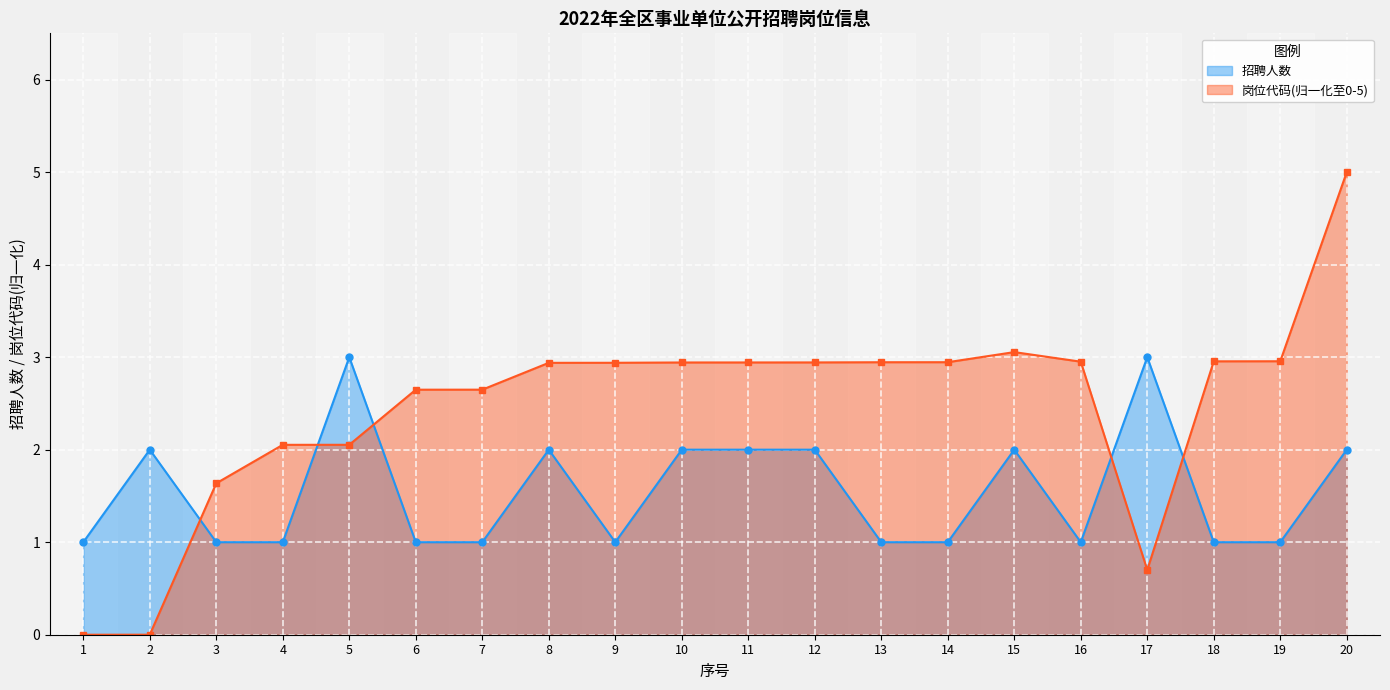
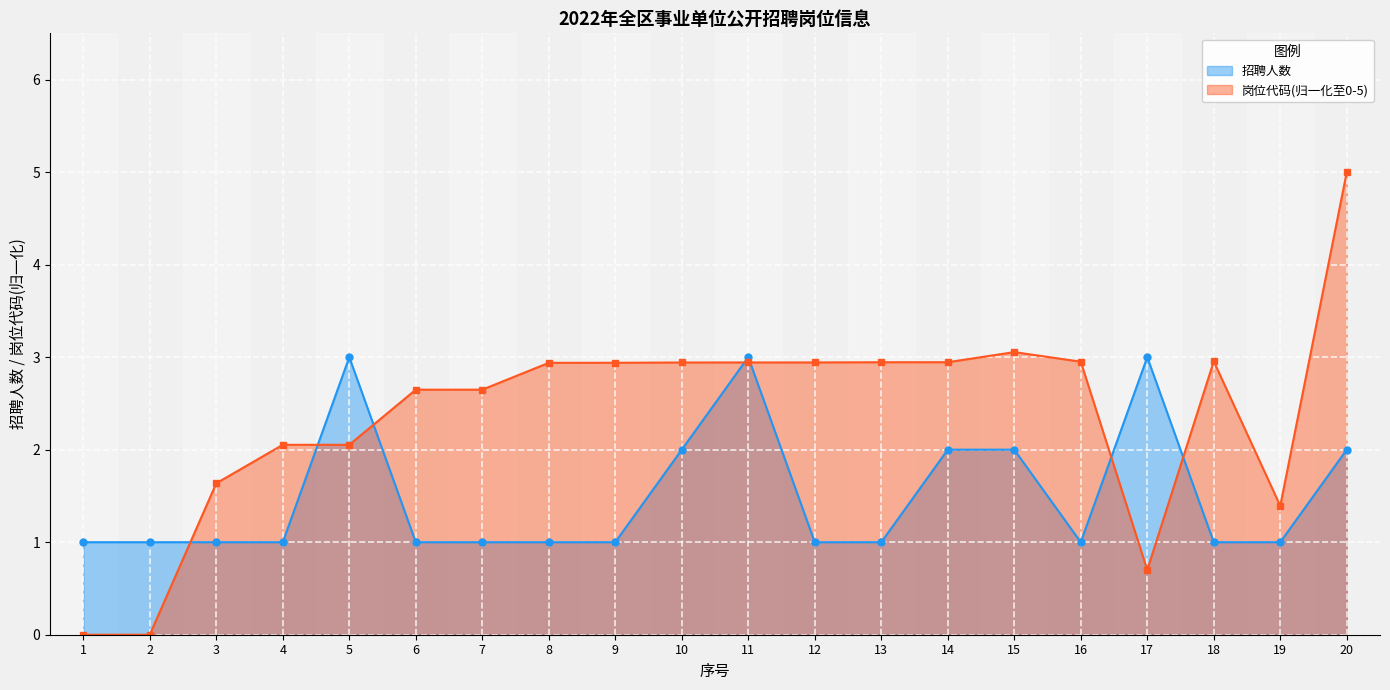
招聘人数, 2: 2 -> 1
招聘人数, 8: 2 -> 1
招聘人数, 11: 2 -> 3
招聘人数, 12: 2 -> 1
招聘人数, 14: 1 -> 2
岗位代码(归一化至0-5), 19: 3.0 -> 1.4
